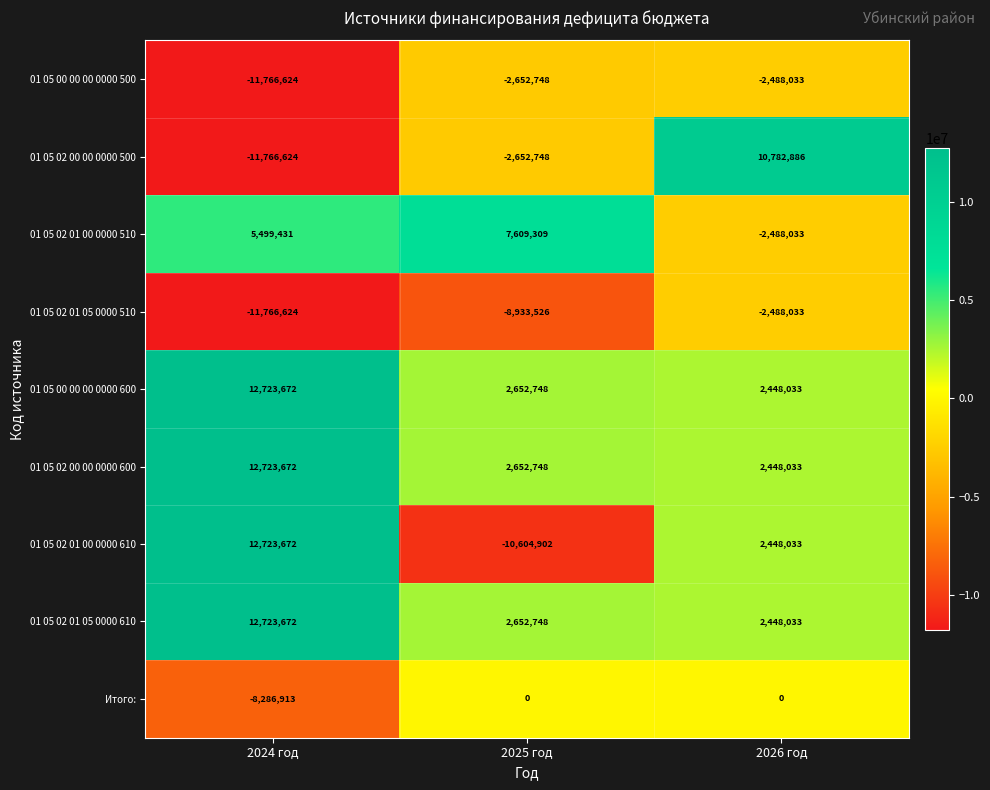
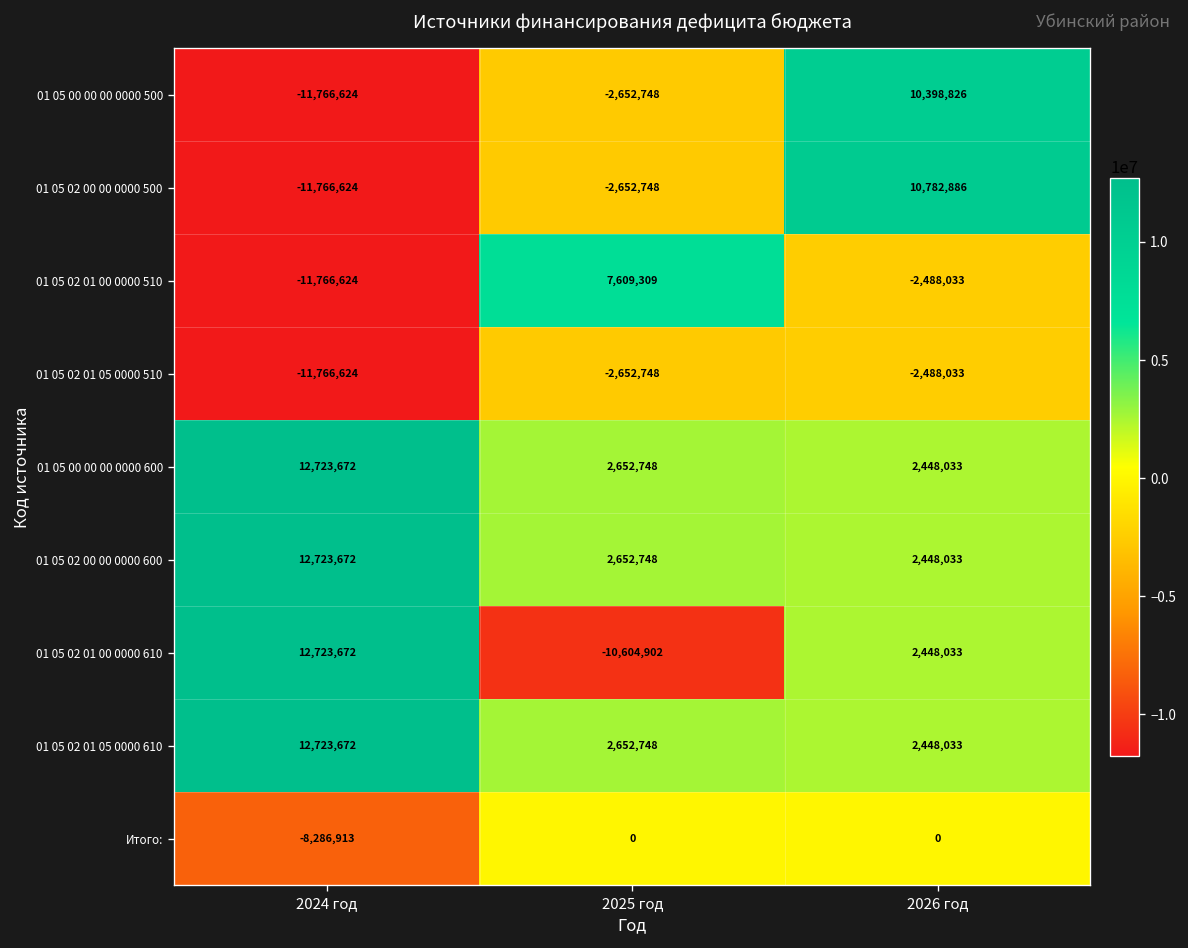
01 05 00 00 00 0000 500, 2026 год: -2,488,033 -> 10,398,826
01 05 02 01 00 0000 510, 2024 год: 5,499,431 -> -11,766,624
01 05 02 01 05 0000 510, 2025 год: -8,933,526 -> -2,652,748
